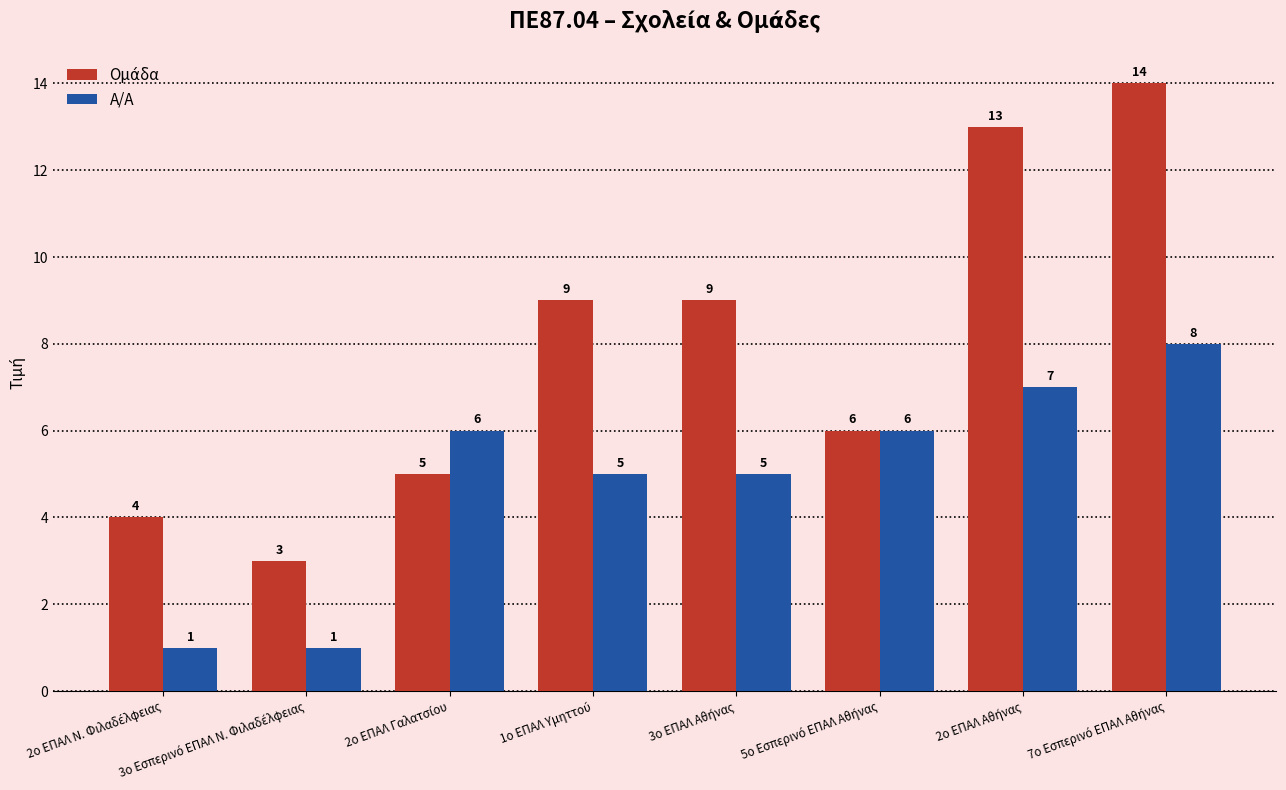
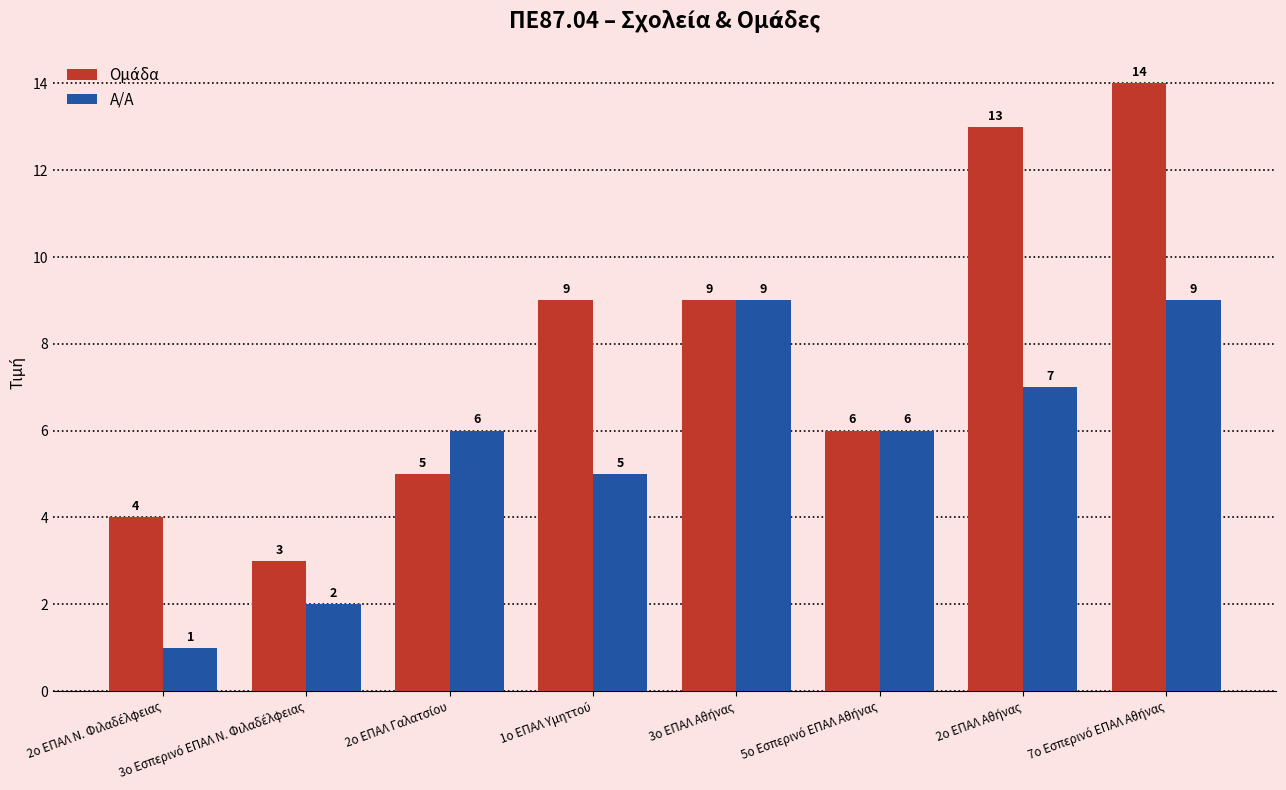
Α/Α, 3ο Εσπερινό ΕΠΑΛ Ν. Φιλαδέλφειας: 1 -> 2
Α/Α, 3ο ΕΠΑΛ Αθήνας: 5 -> 9
Α/Α, 7ο Εσπερινό ΕΠΑΛ Αθήνας: 8 -> 9
